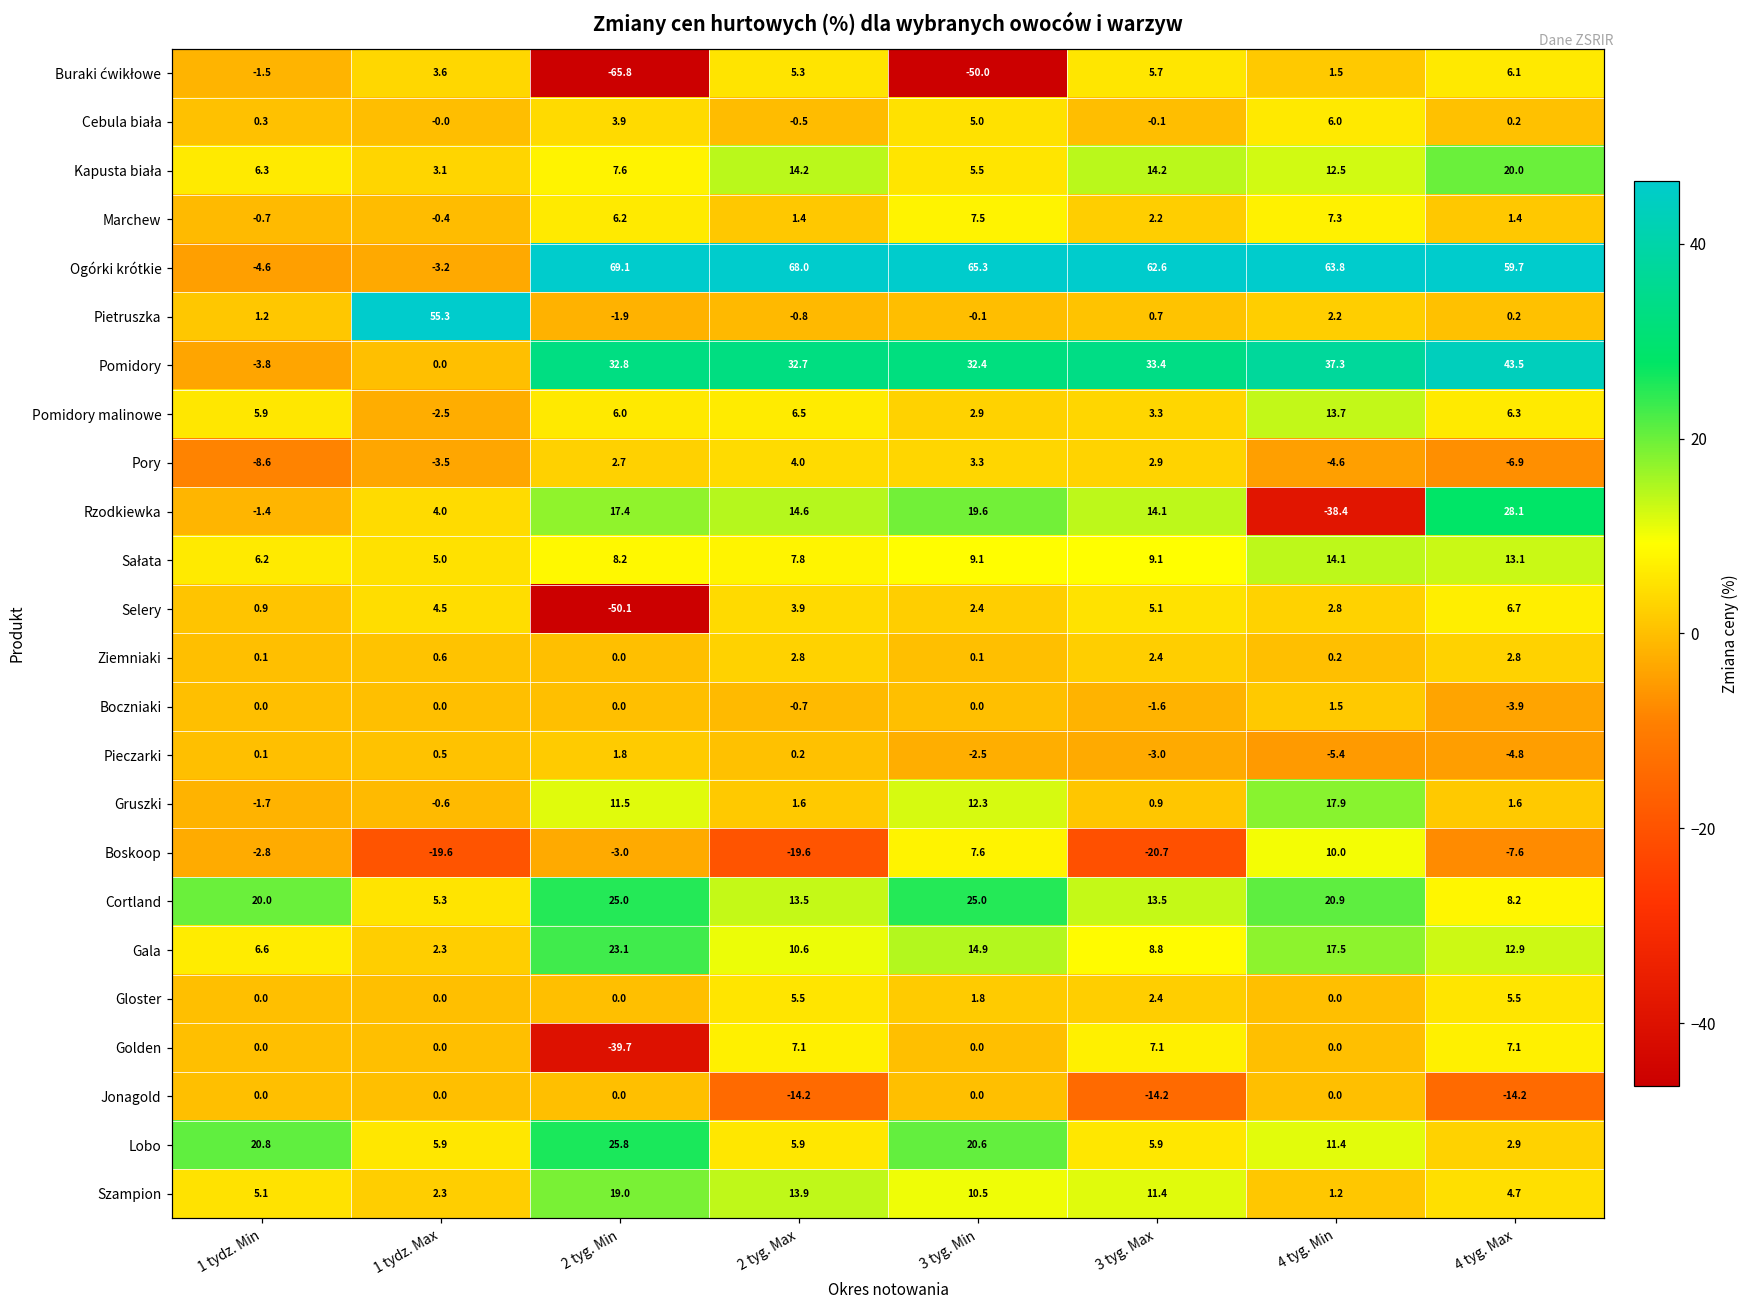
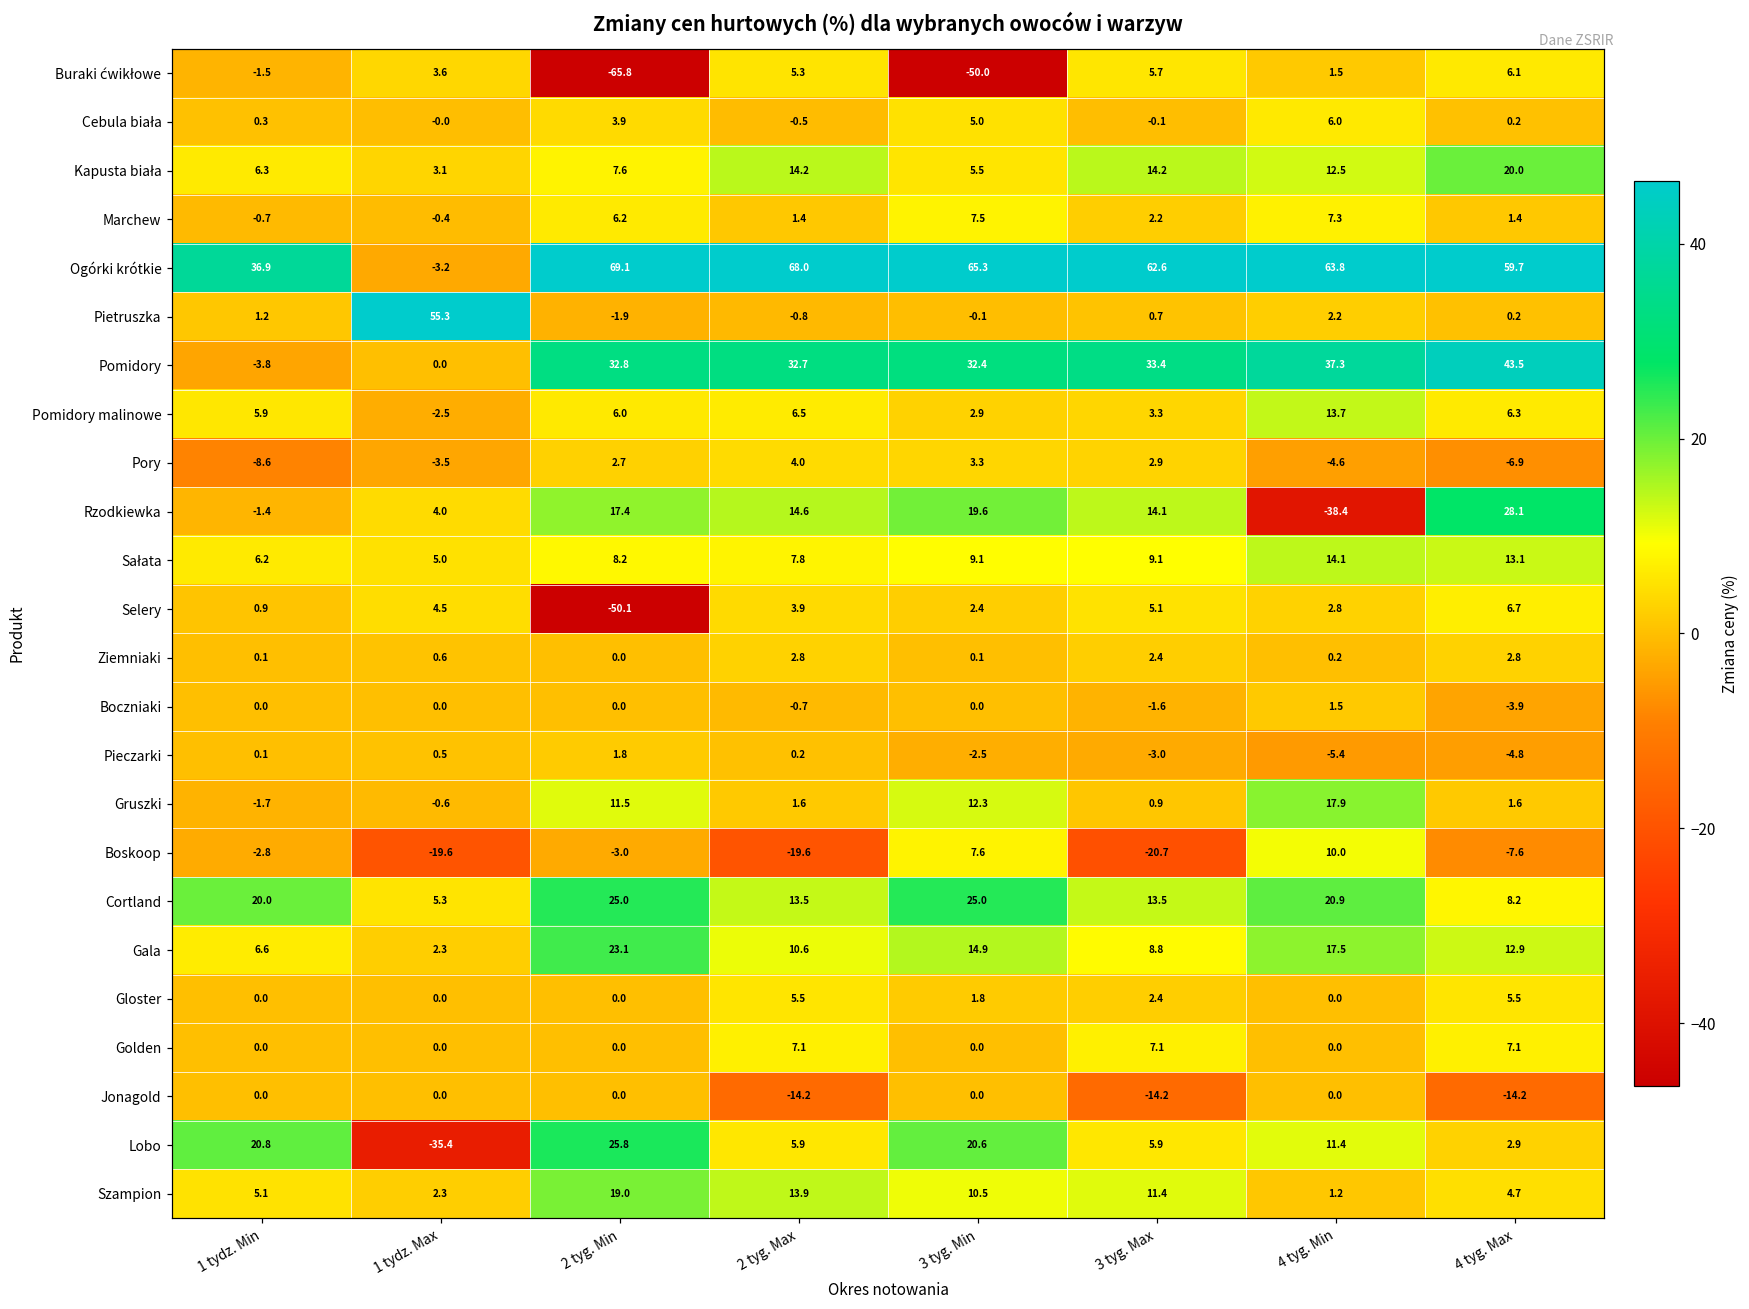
Ogórki krótkie, 1 tydz. Min: -4.6 -> 36.9
Golden, 2 tyg. Min: -39.7 -> 0.0
Lobo, 1 tydz. Max: 5.9 -> -35.4
